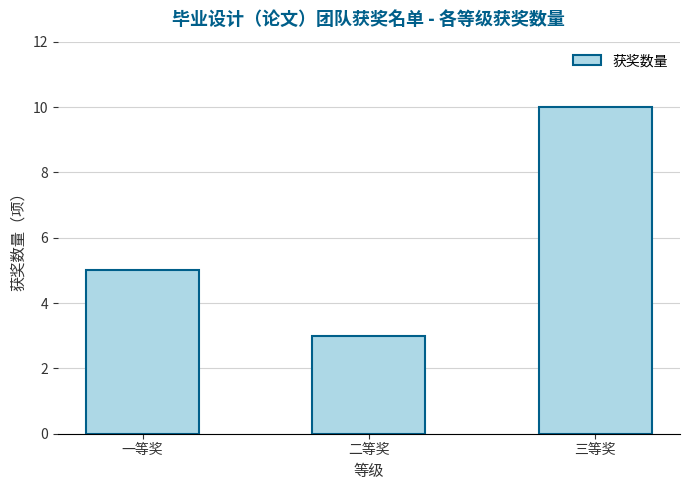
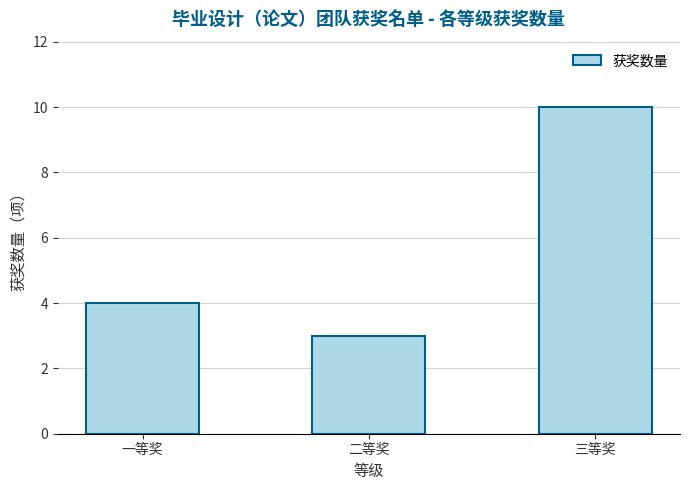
一等奖: 5 -> 4
